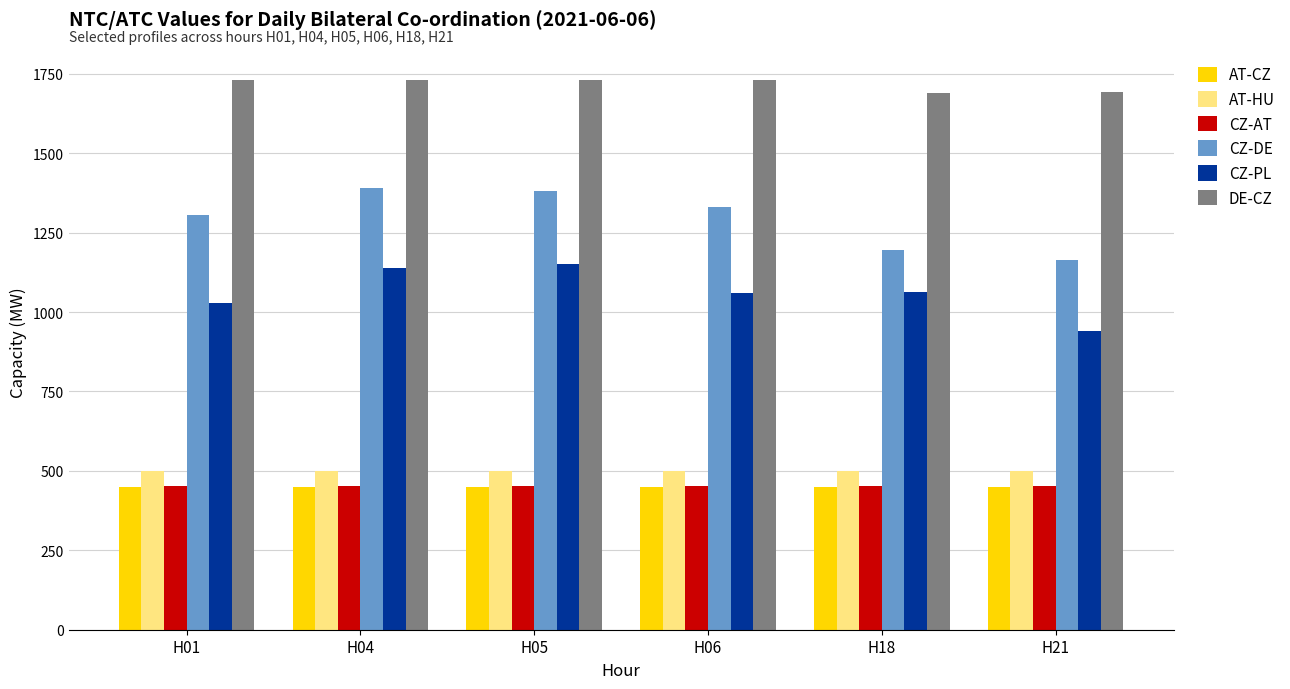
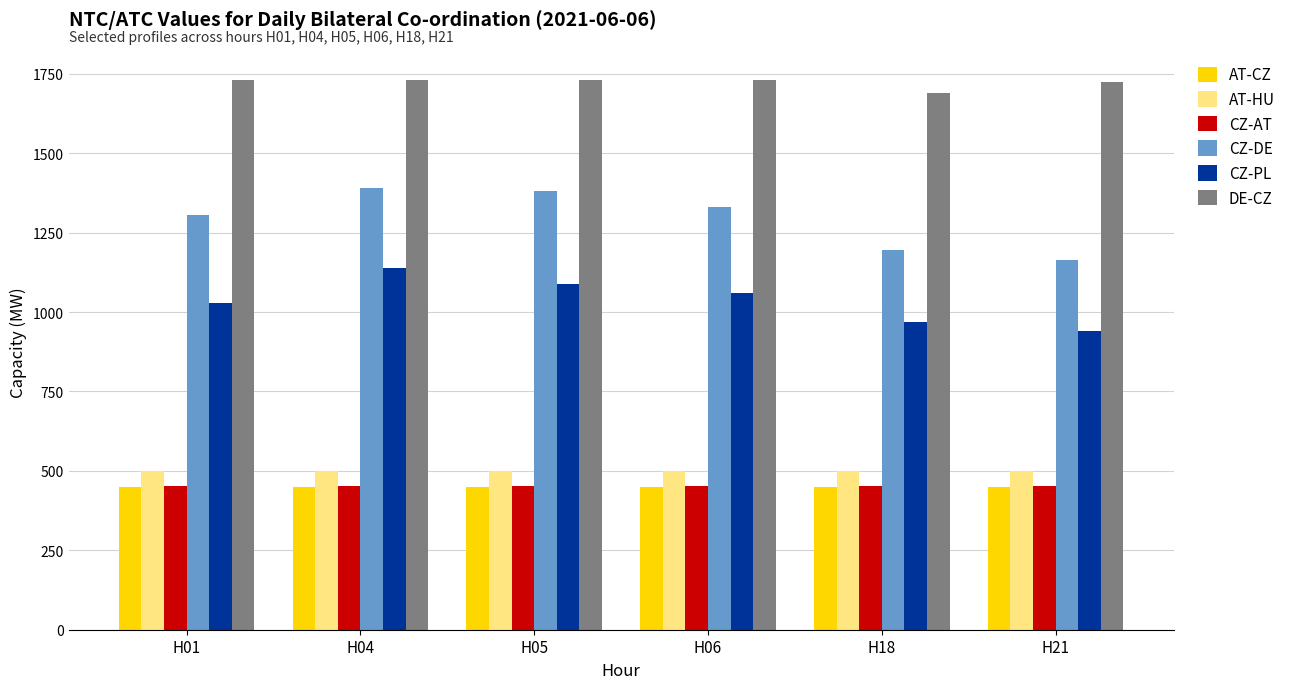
CZ-PL, H05: 1150 -> 1090
CZ-PL, H18: 1060 -> 970
DE-CZ, H21: 1690 -> 1730
